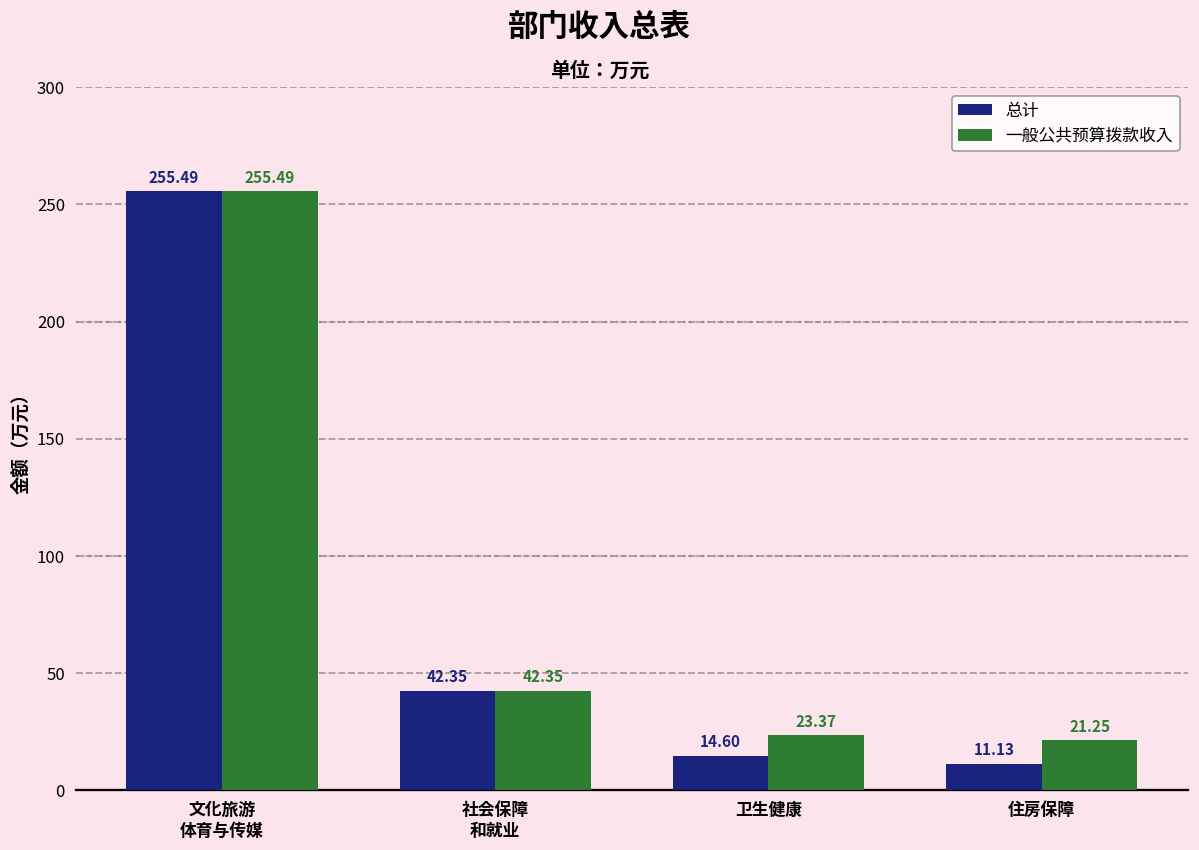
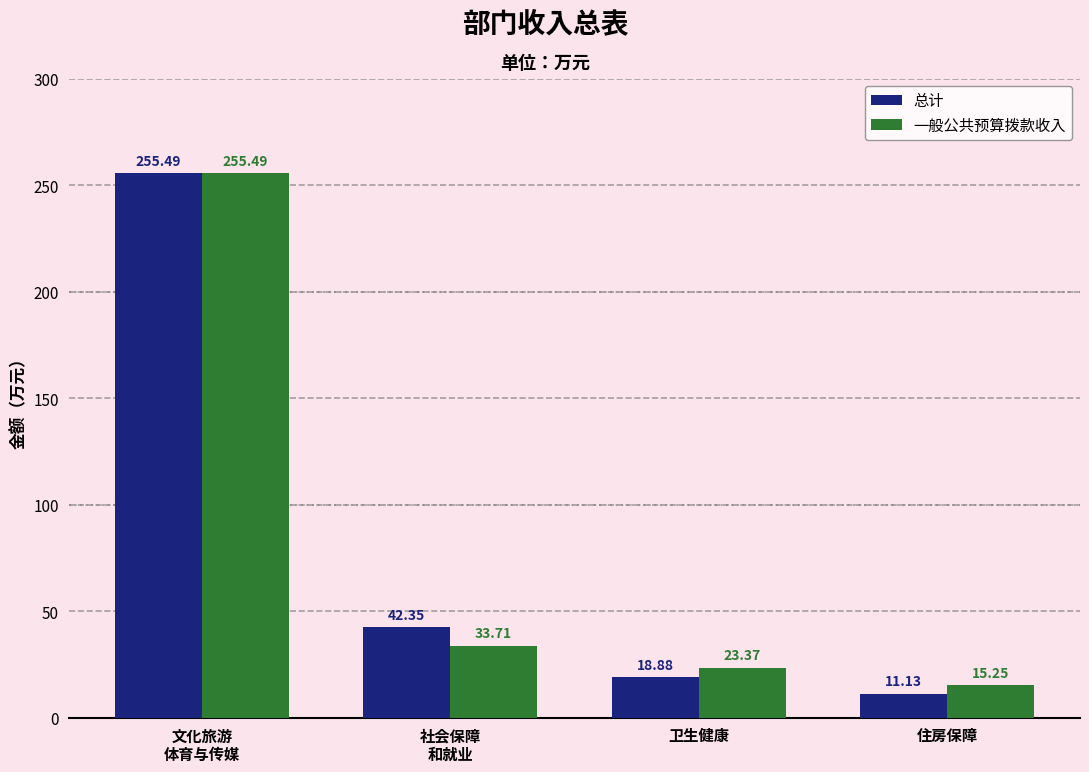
一般公共预算拨款收入, 社会保障 和就业: 42.35 -> 33.71
总计, 卫生健康: 14.60 -> 18.88
一般公共预算拨款收入, 住房保障: 21.25 -> 15.25
